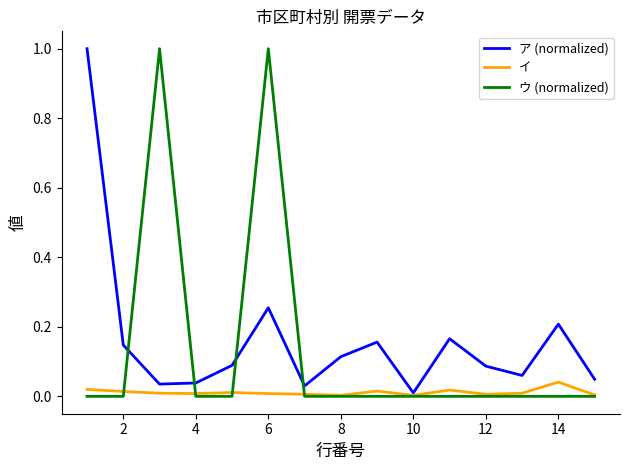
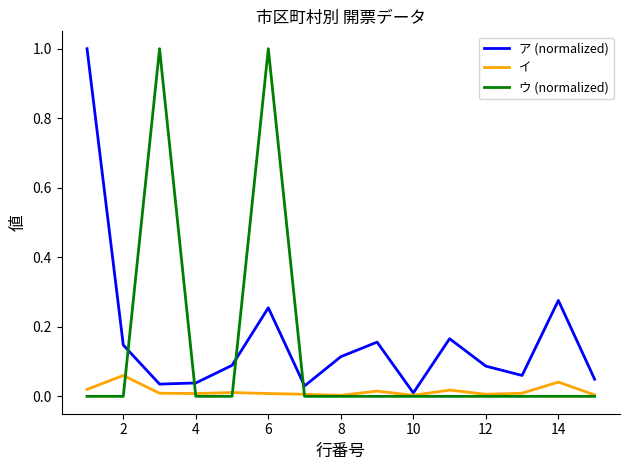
イ, 2: 0.01 -> 0.06
ア (normalized), 14: 0.21 -> 0.28
